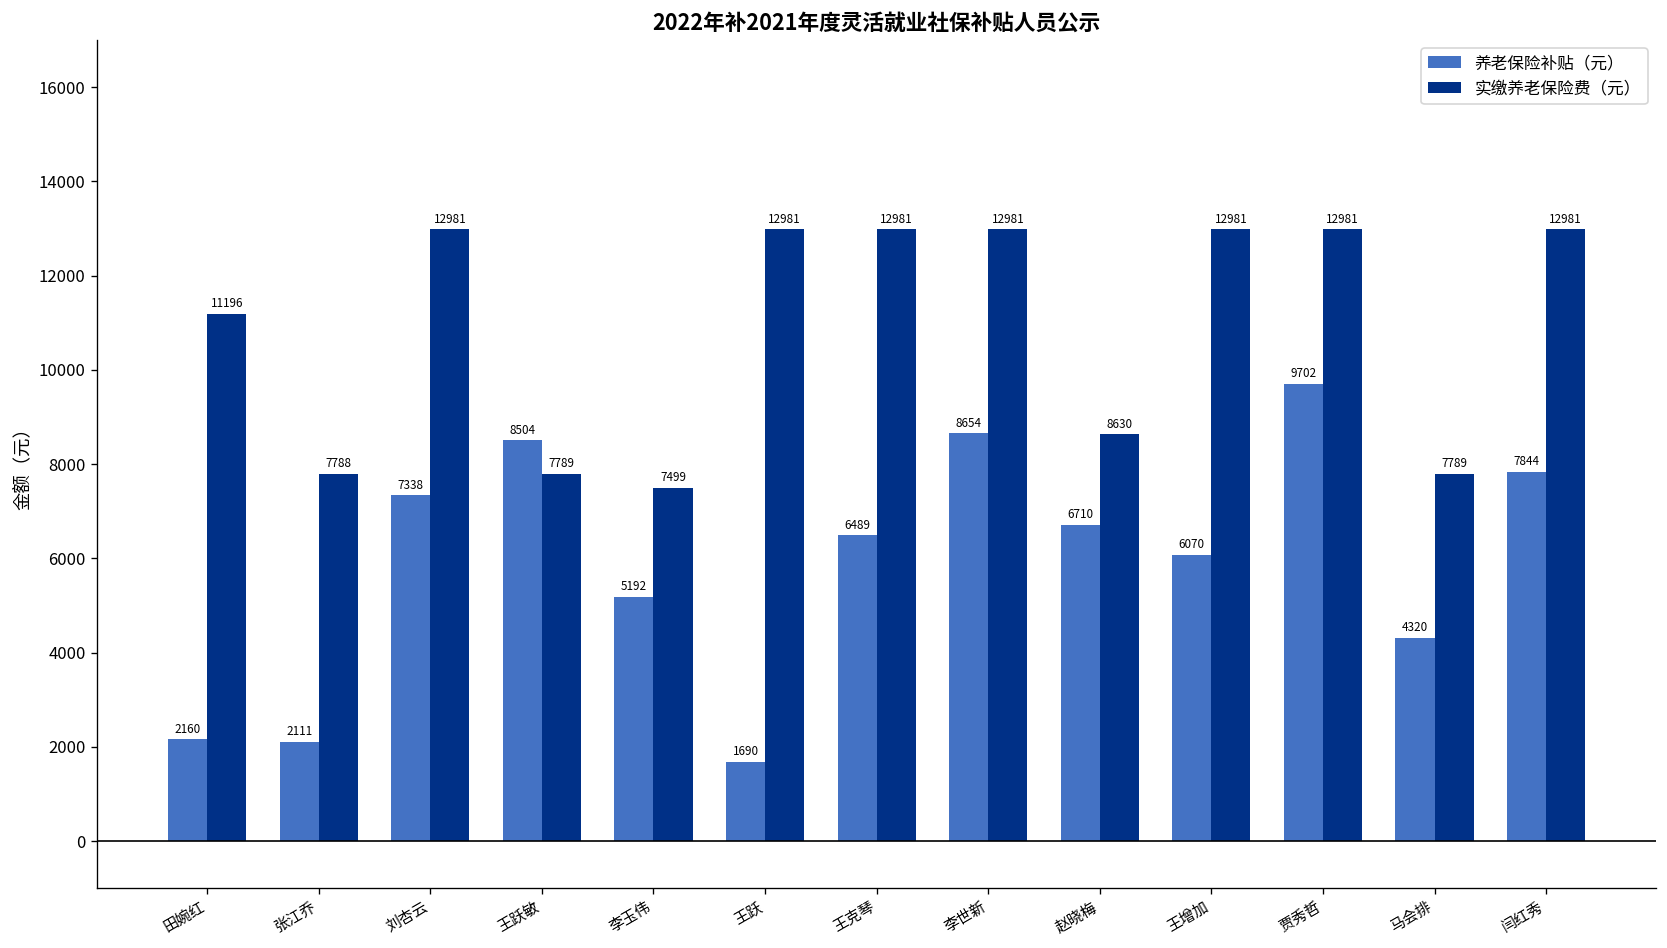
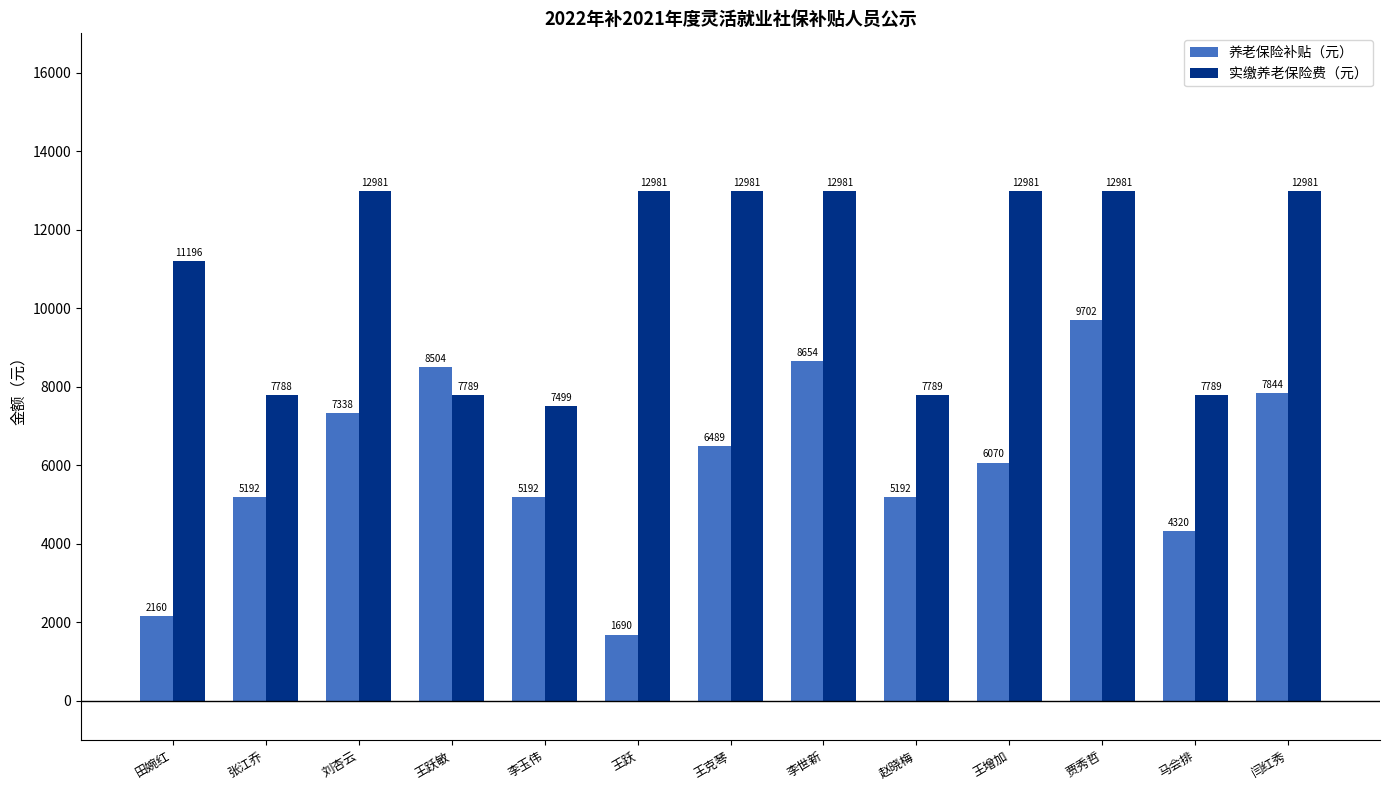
养老保险补贴（元）, 张江乔: 2111 -> 5192
养老保险补贴（元）, 赵晓梅: 6710 -> 5192
实缴养老保险费（元）, 赵晓梅: 8630 -> 7789
